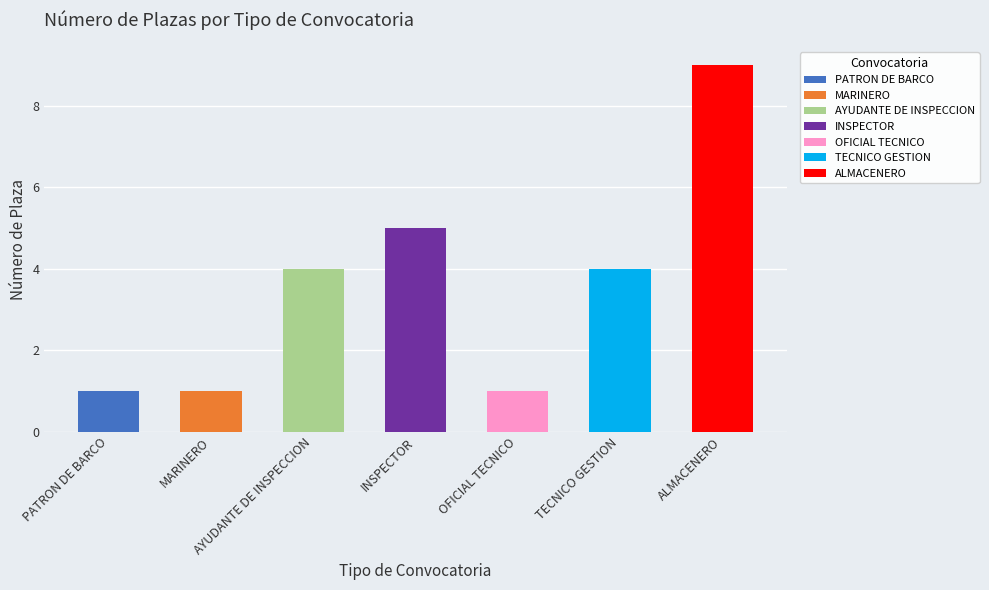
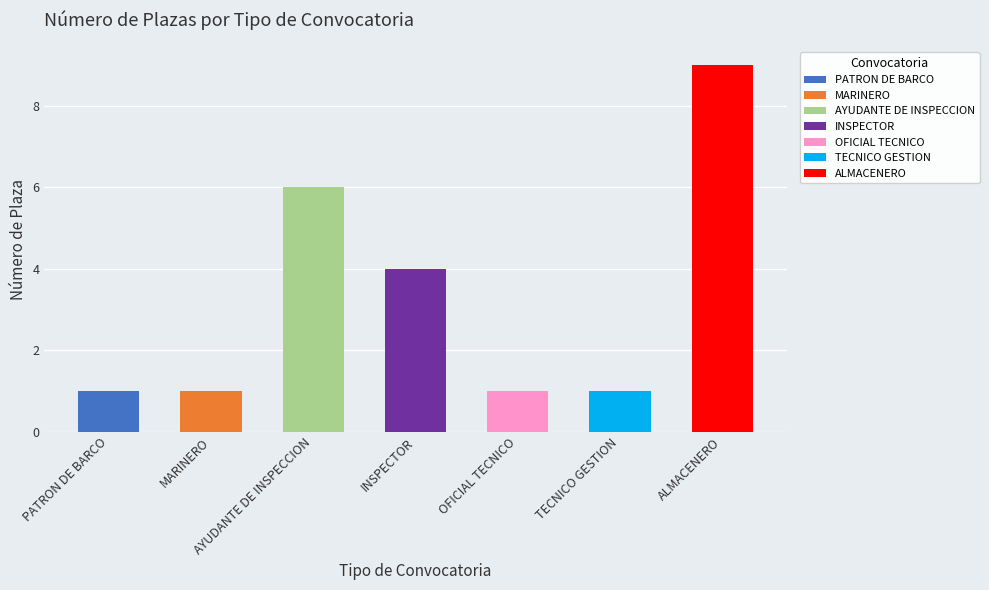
AYUDANTE DE INSPECCION, AYUDANTE DE INSPECCION: 4 -> 6
INSPECTOR, INSPECTOR: 5 -> 4
TECNICO GESTION, TECNICO GESTION: 4 -> 1
